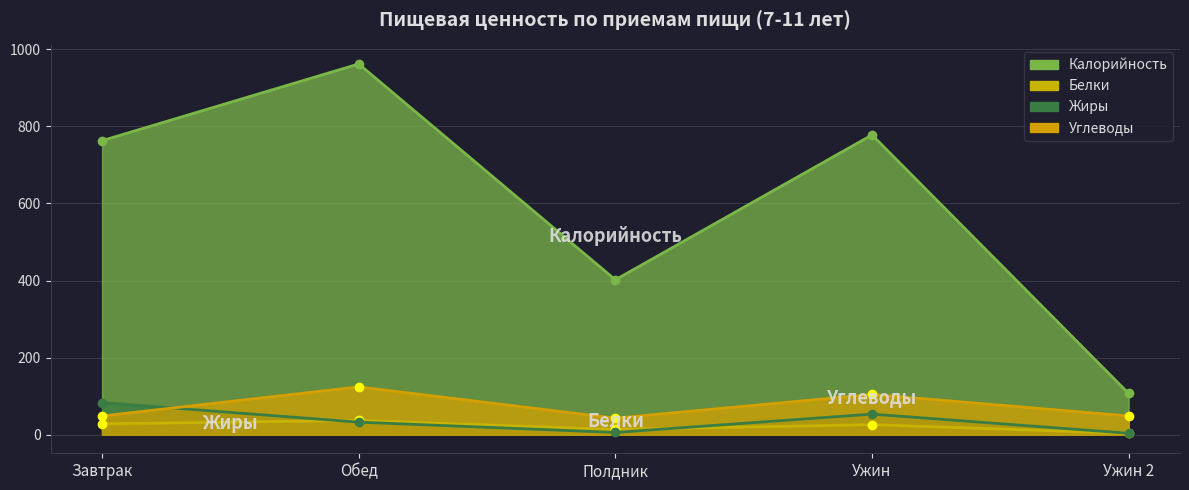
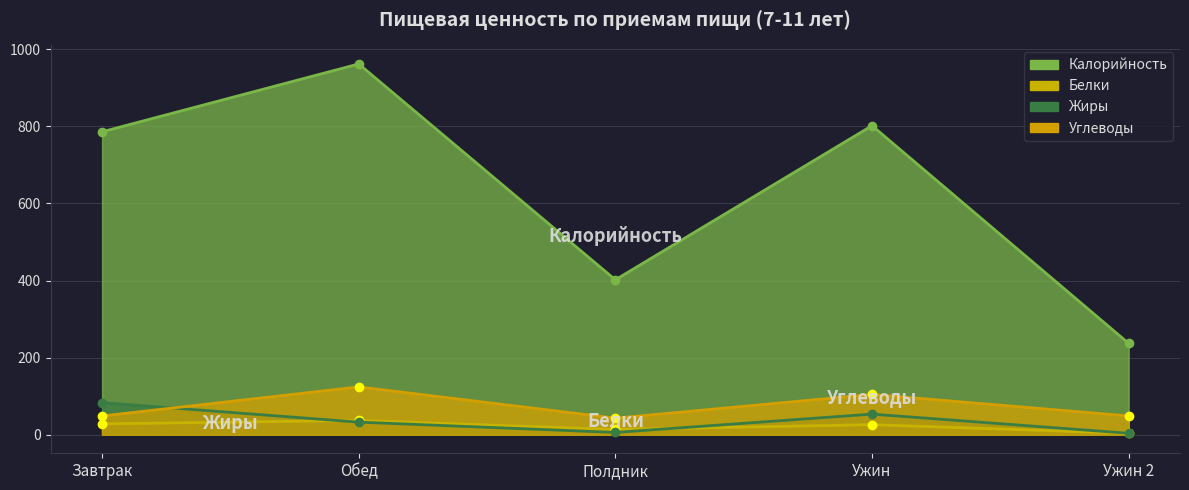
Калорийность, Завтрак: 760 -> 790
Калорийность, Ужин: 780 -> 800
Калорийность, Ужин 2: 110 -> 240
